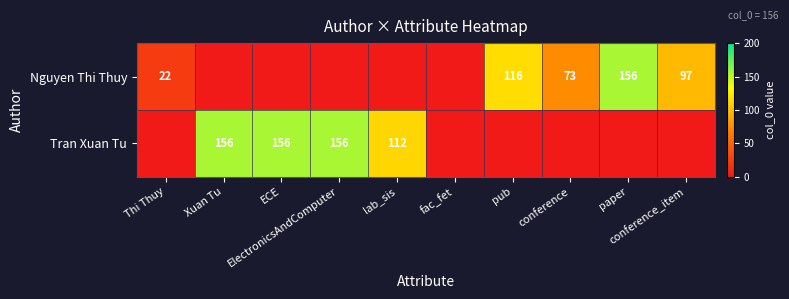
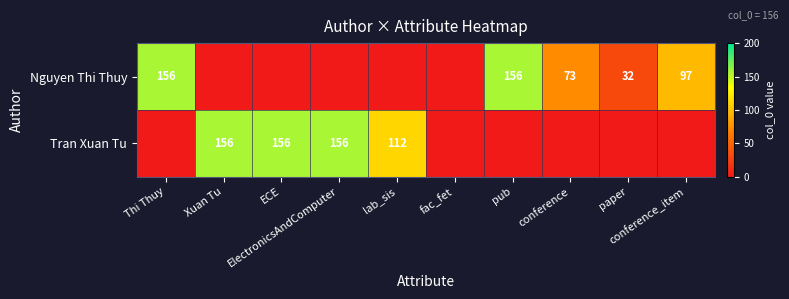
Nguyen Thi Thuy, Thi Thuy: 22 -> 156
Nguyen Thi Thuy, pub: 116 -> 156
Nguyen Thi Thuy, paper: 156 -> 32
